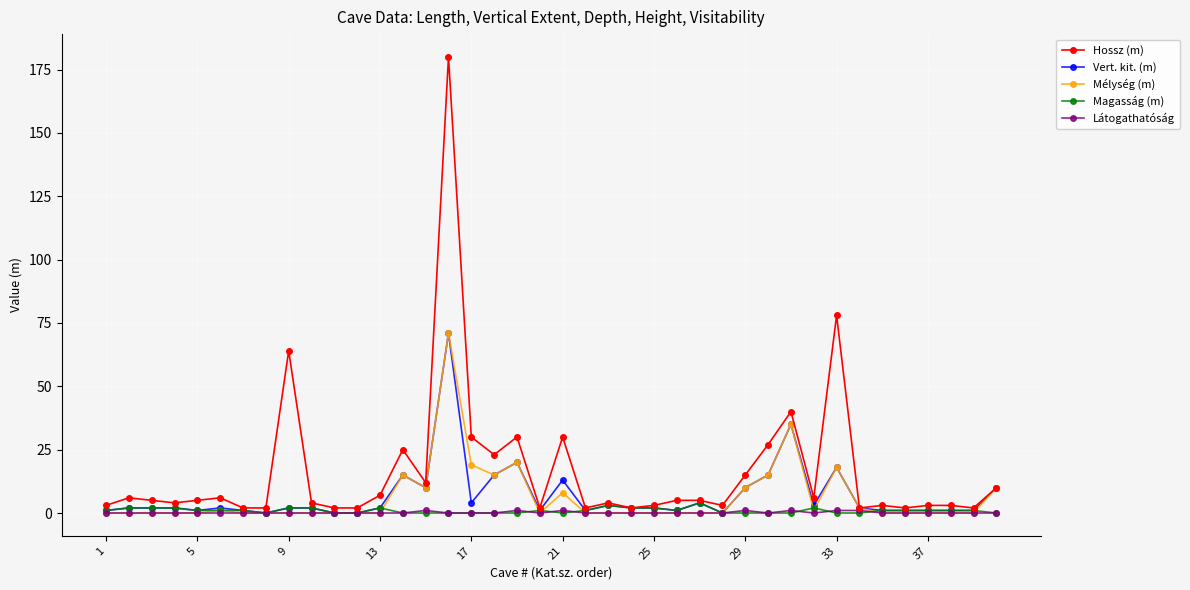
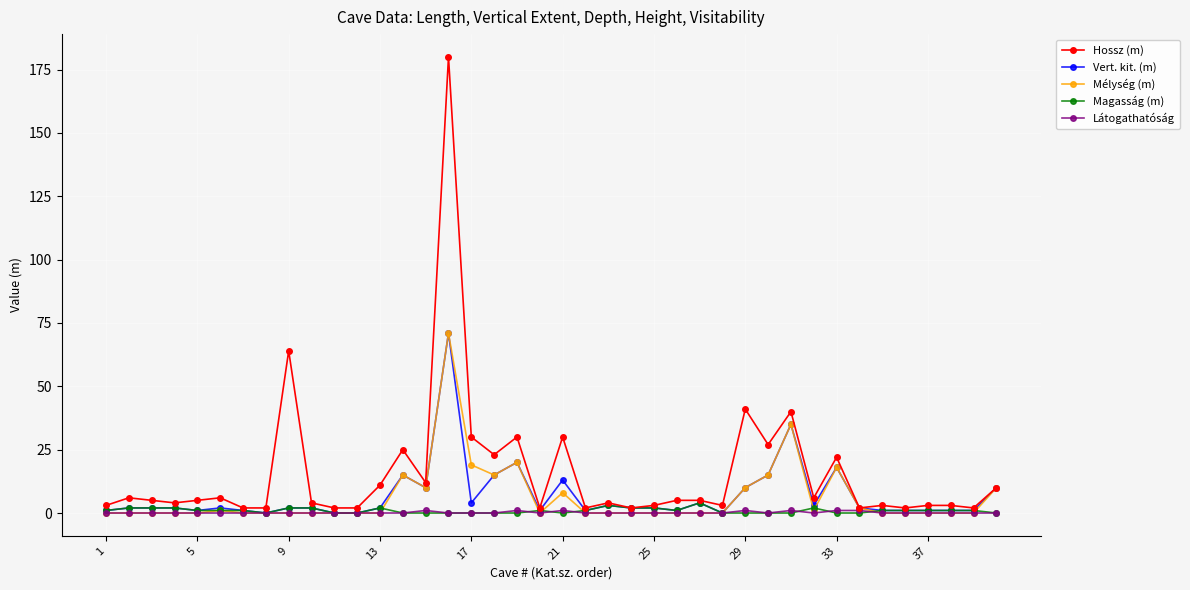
Hossz (m), 13: 7 -> 11
Hossz (m), 29: 15 -> 41
Hossz (m), 33: 78 -> 22
